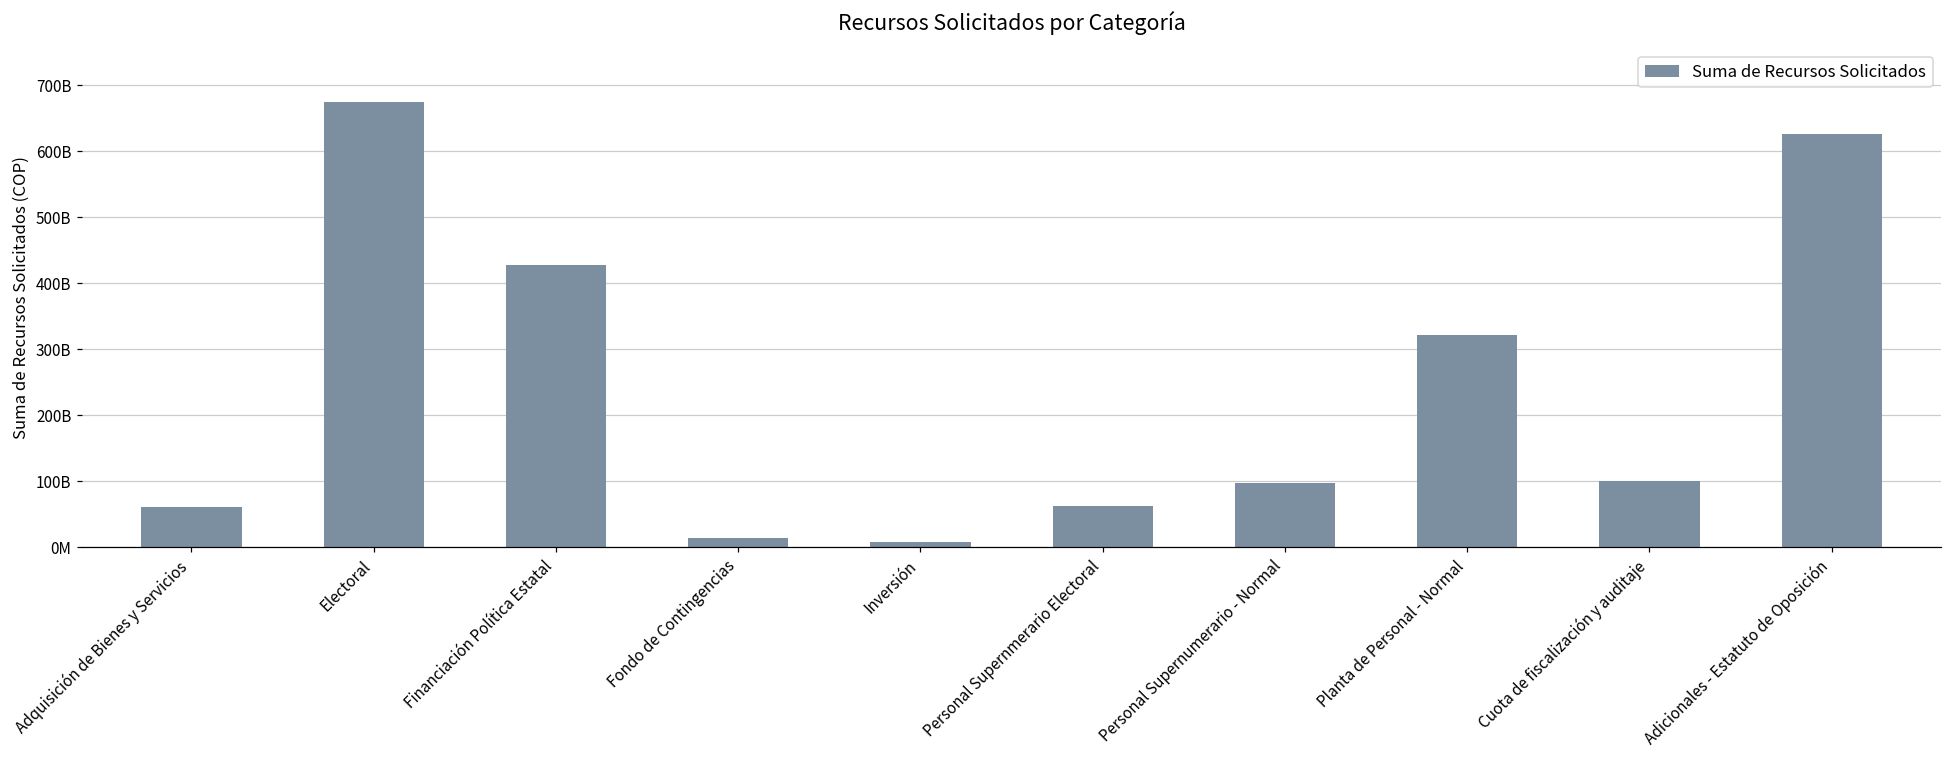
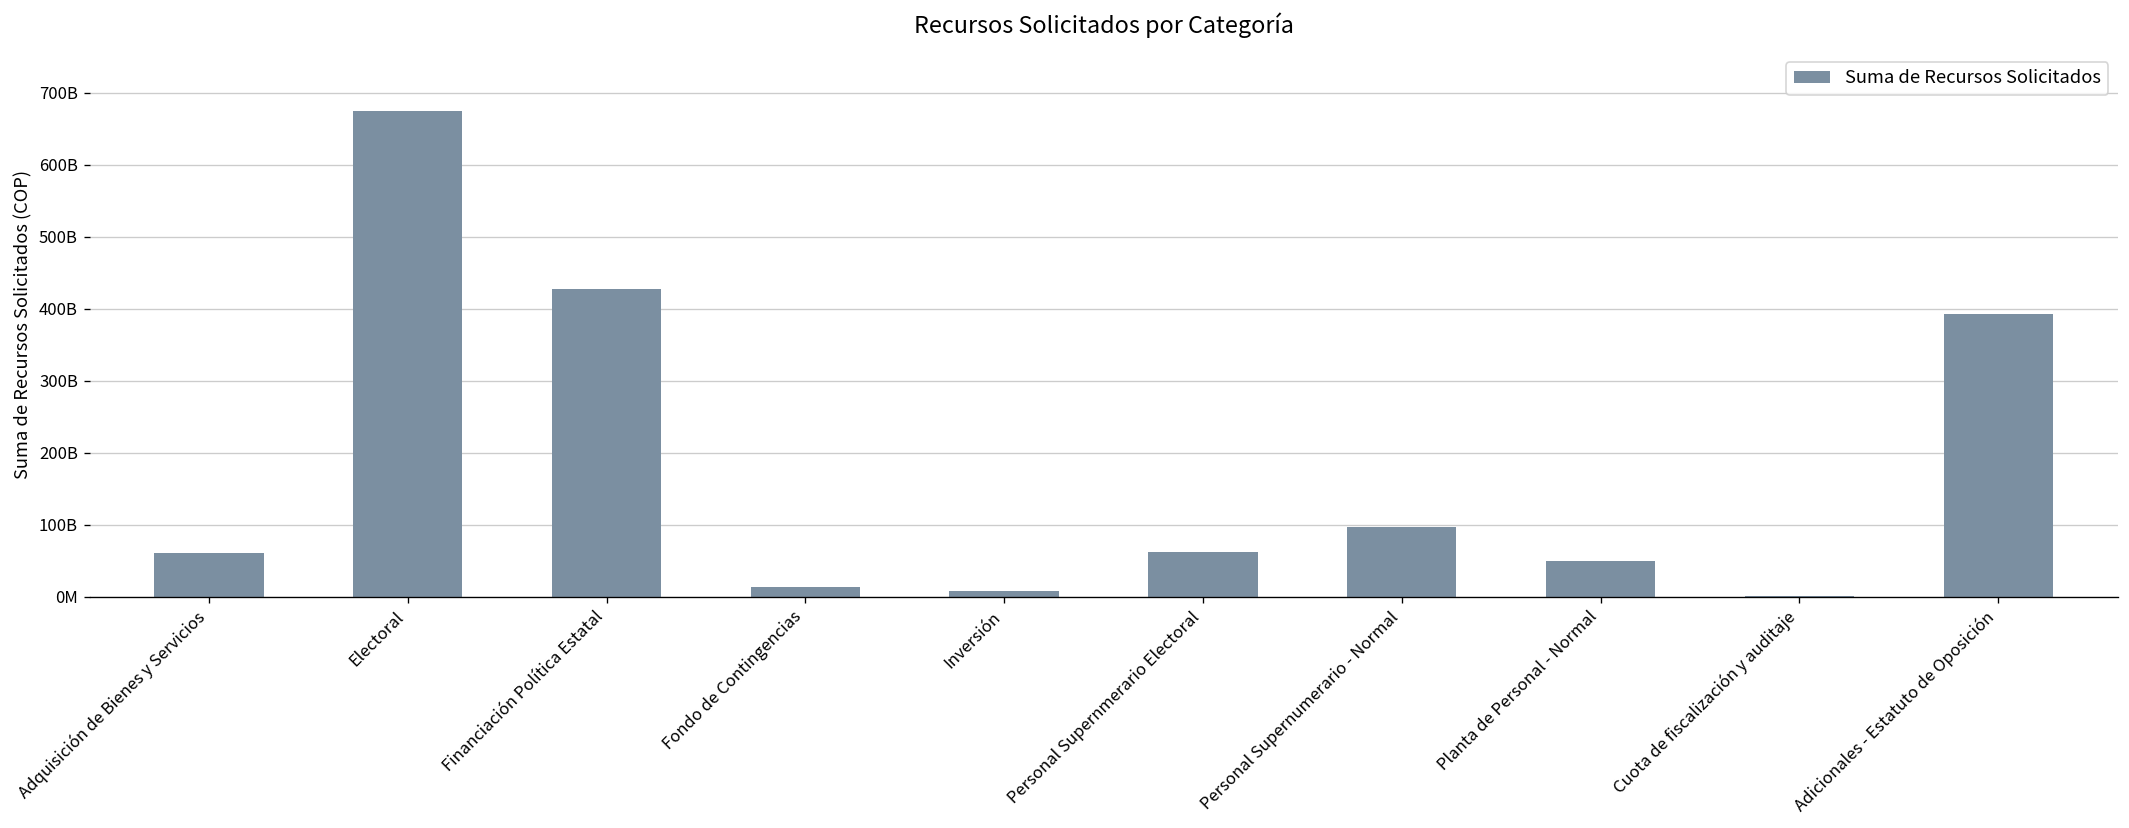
Planta de Personal - Normal: 320000000000 -> 50000000000
Cuota de fiscalización y auditaje: 100000000000 -> 0
Adicionales - Estatuto de Oposición: 630000000000 -> 390000000000
